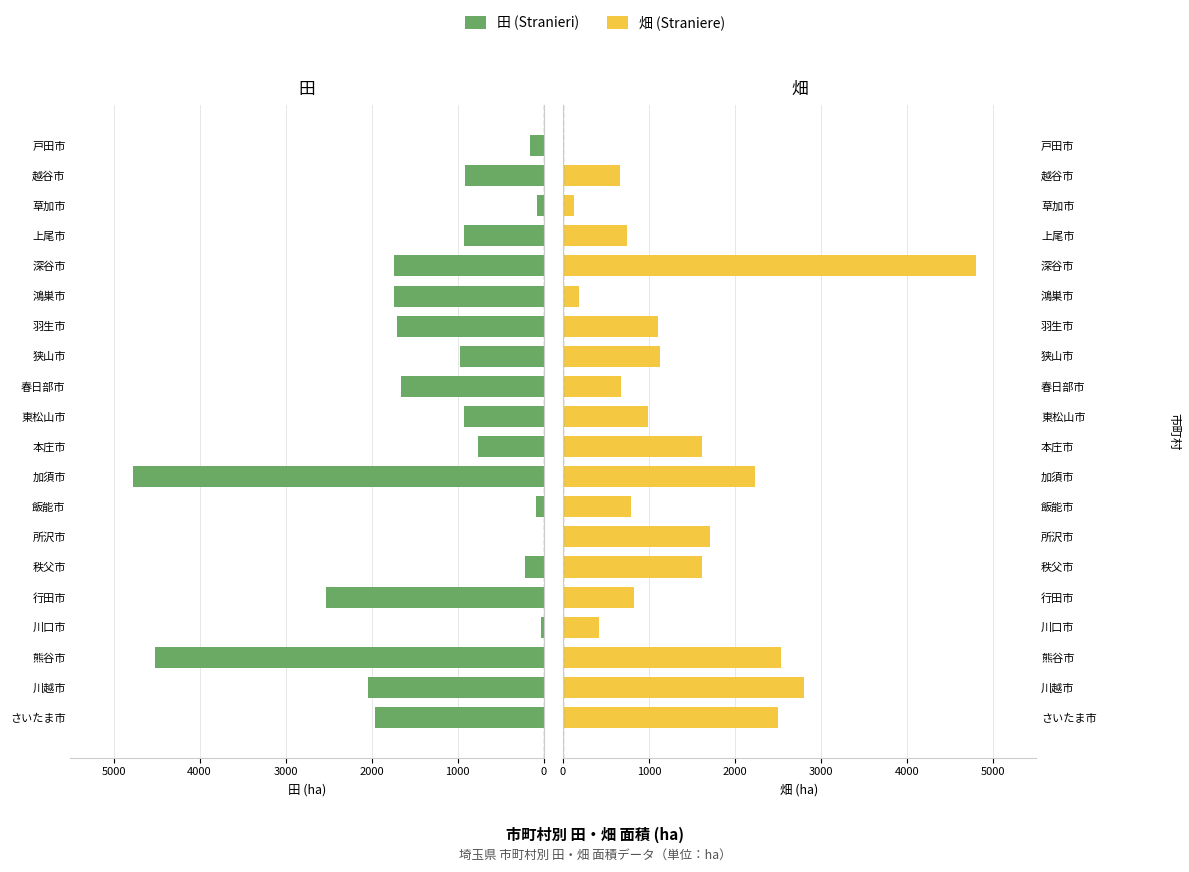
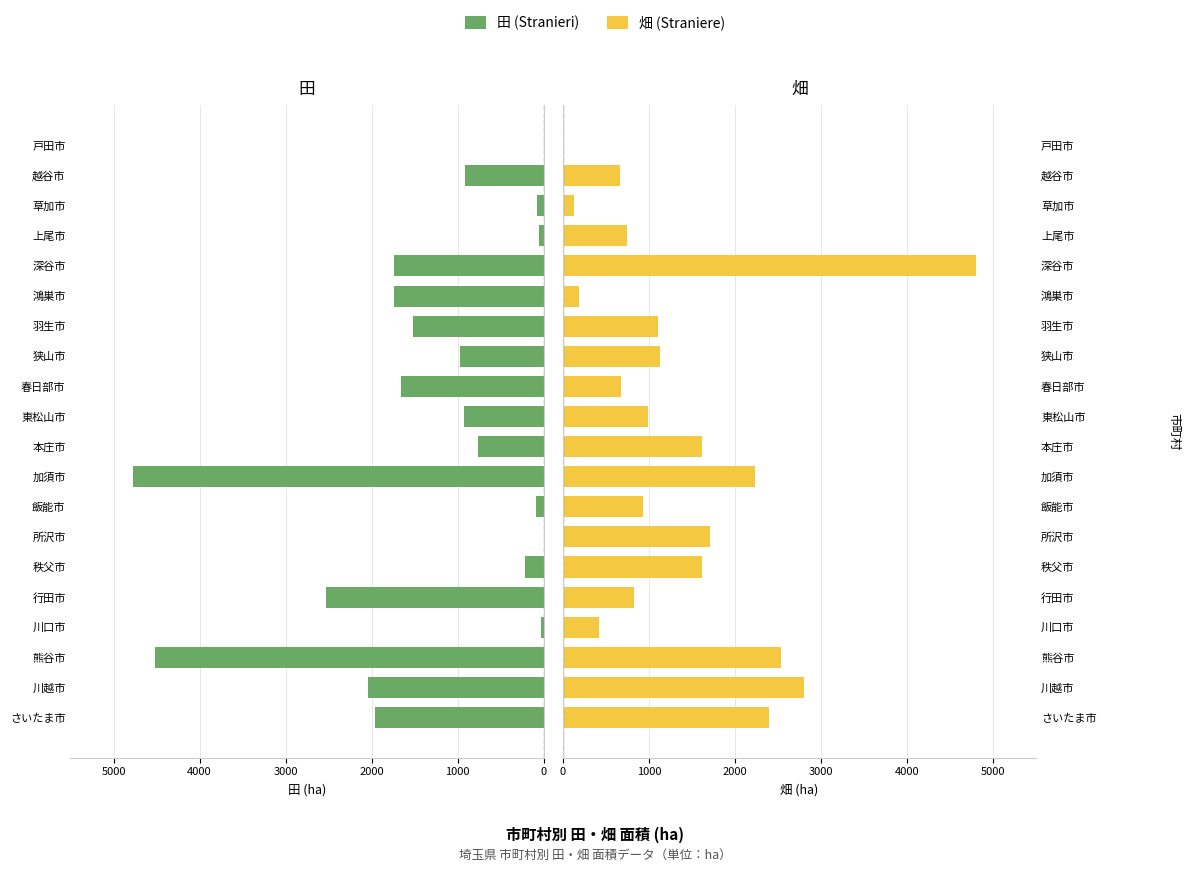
田, 戸田市: 200 -> 0
田, 上尾市: 900 -> 100
田, 羽生市: 1700 -> 1500
畑, 飯能市: 800 -> 900
畑, さいたま市: 2500 -> 2400
